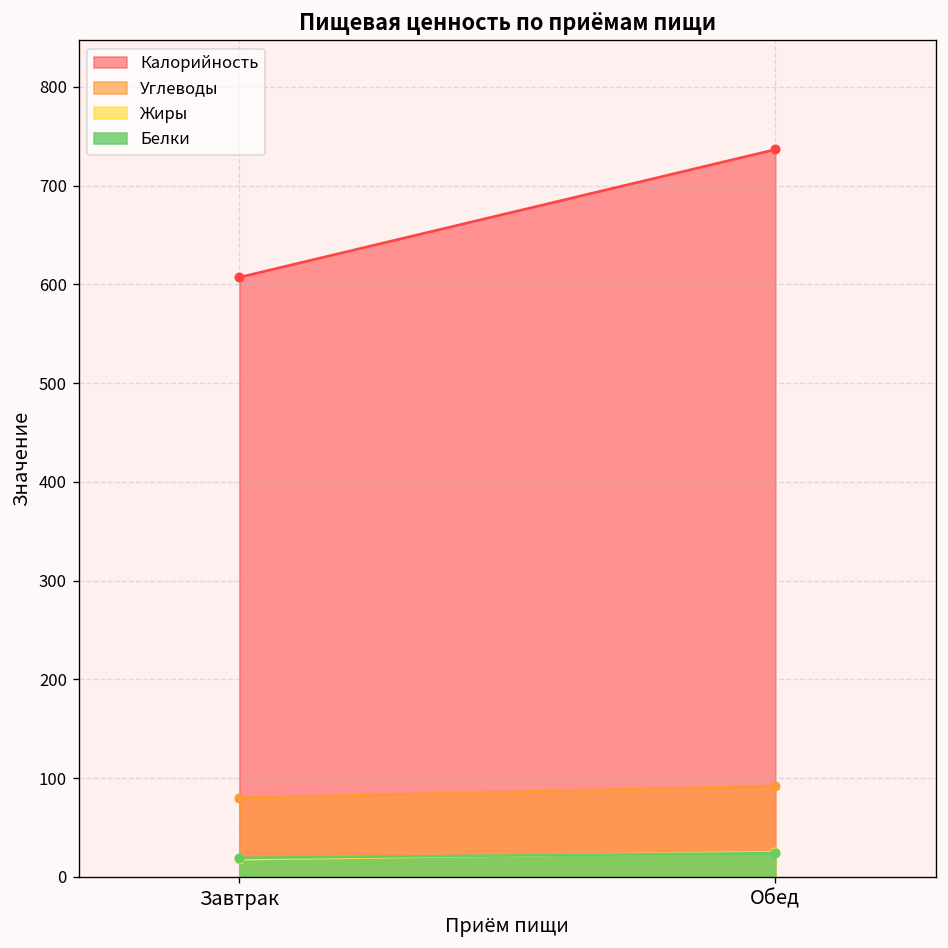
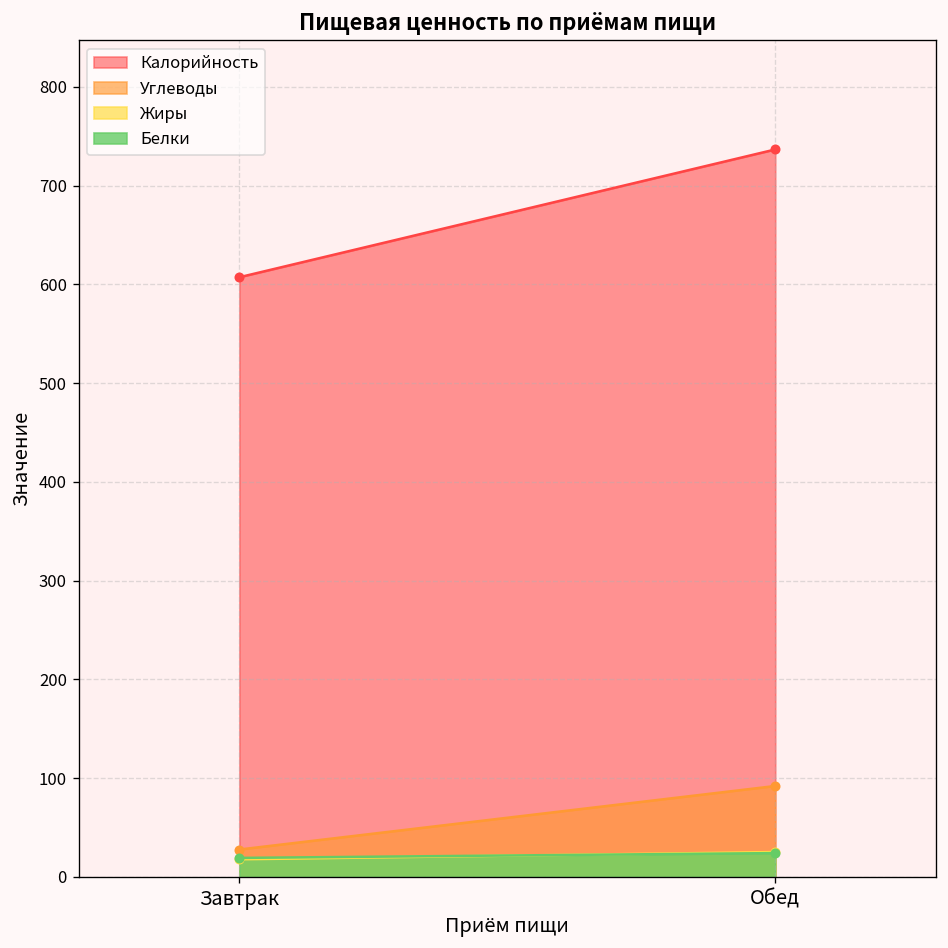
Углеводы, Завтрак: 80 -> 30
